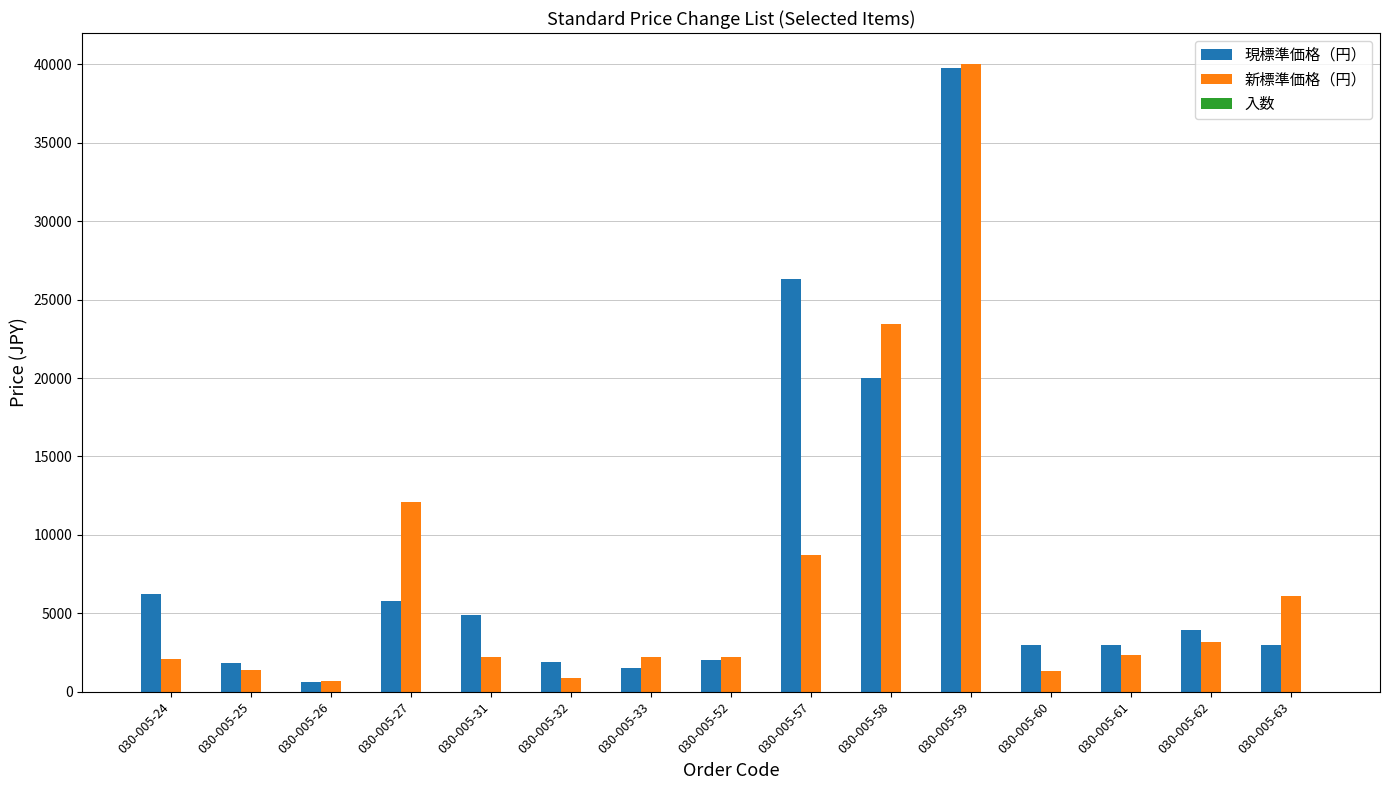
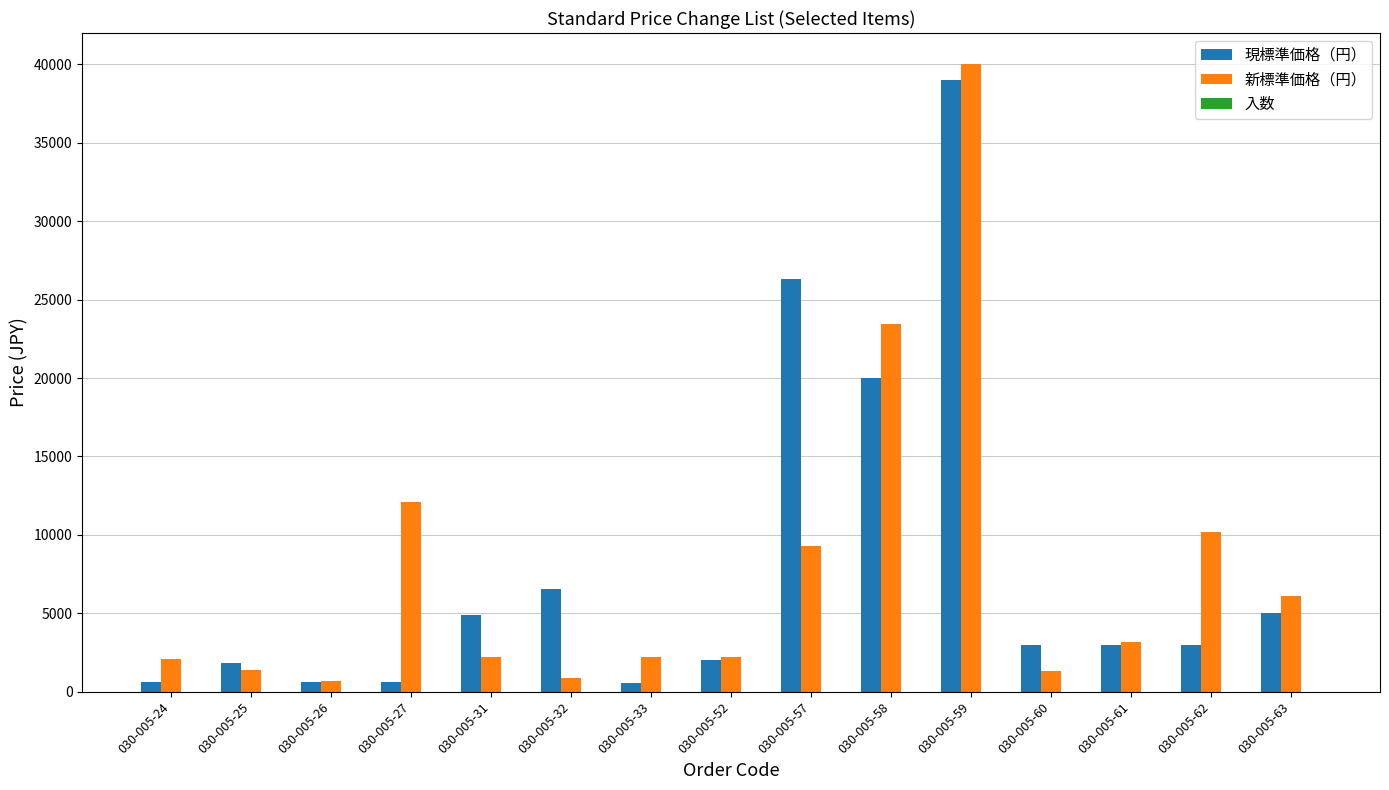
現標準価格（円）, 030-005-24: 6200 -> 600
現標準価格（円）, 030-005-27: 5800 -> 600
現標準価格（円）, 030-005-32: 1900 -> 6600
現標準価格（円）, 030-005-33: 1500 -> 600
新標準価格（円）, 030-005-57: 8700 -> 9300
現標準価格（円）, 030-005-59: 39800 -> 39000
新標準価格（円）, 030-005-61: 2300 -> 3200
現標準価格（円）, 030-005-62: 3900 -> 3000
新標準価格（円）, 030-005-62: 3200 -> 10200
現標準価格（円）, 030-005-63: 3000 -> 5000
